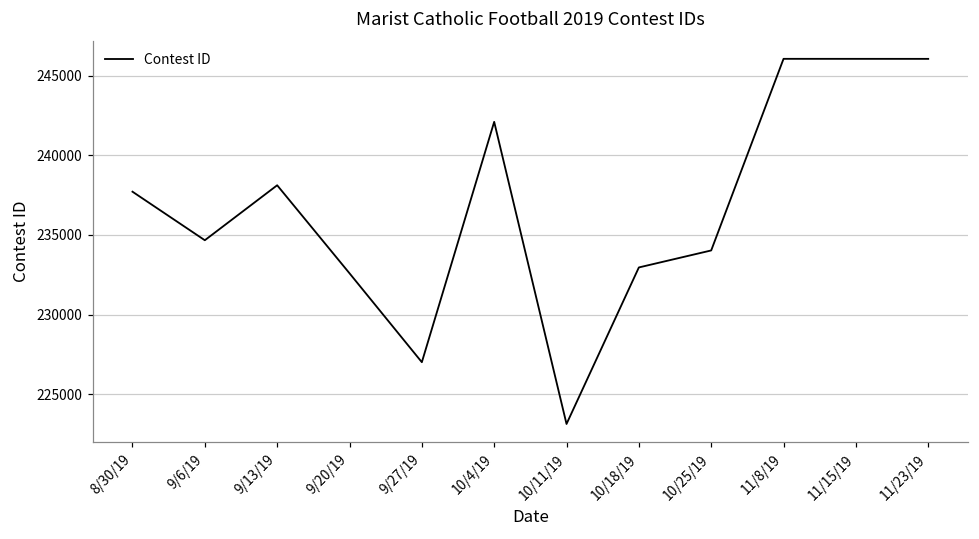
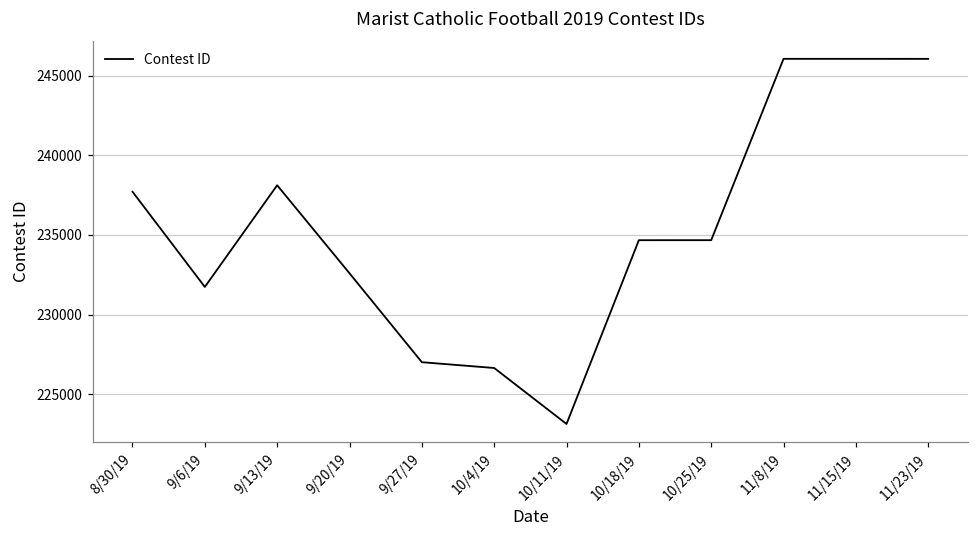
9/6/19: 234700 -> 231700
10/4/19: 242100 -> 226600
10/18/19: 233000 -> 234700
10/25/19: 234000 -> 234700
